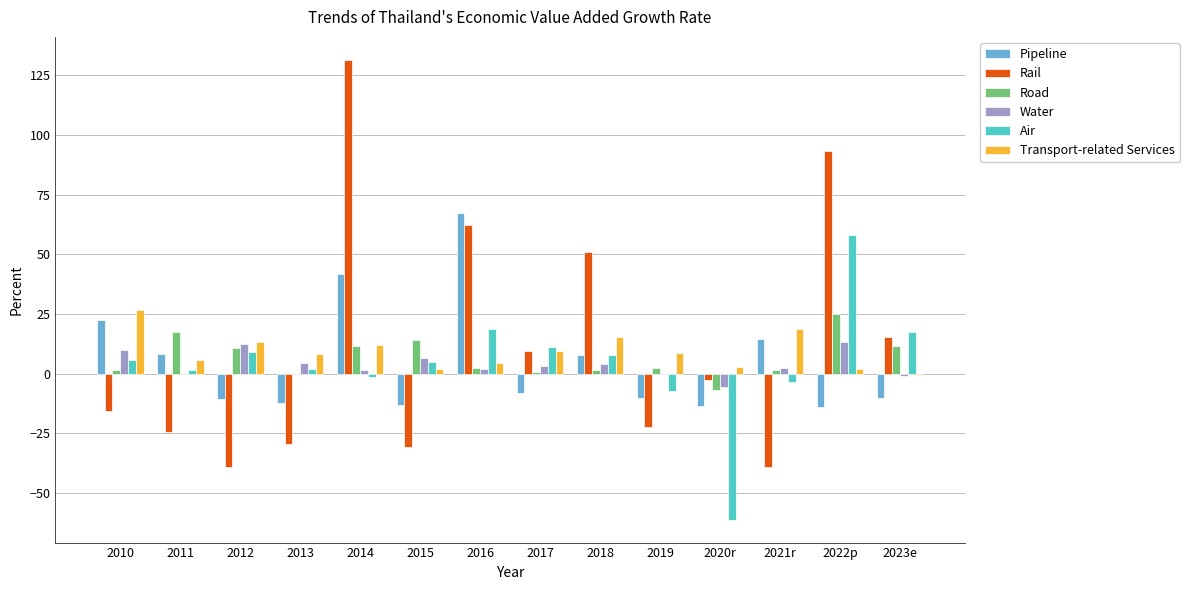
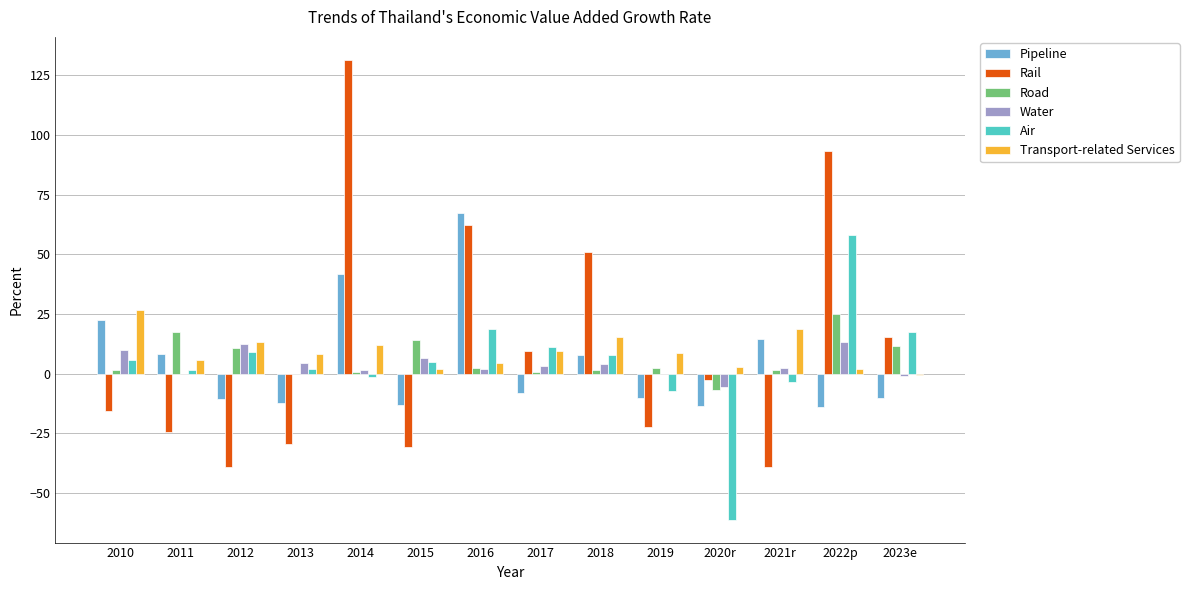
Road, 2014: 12 -> 1
